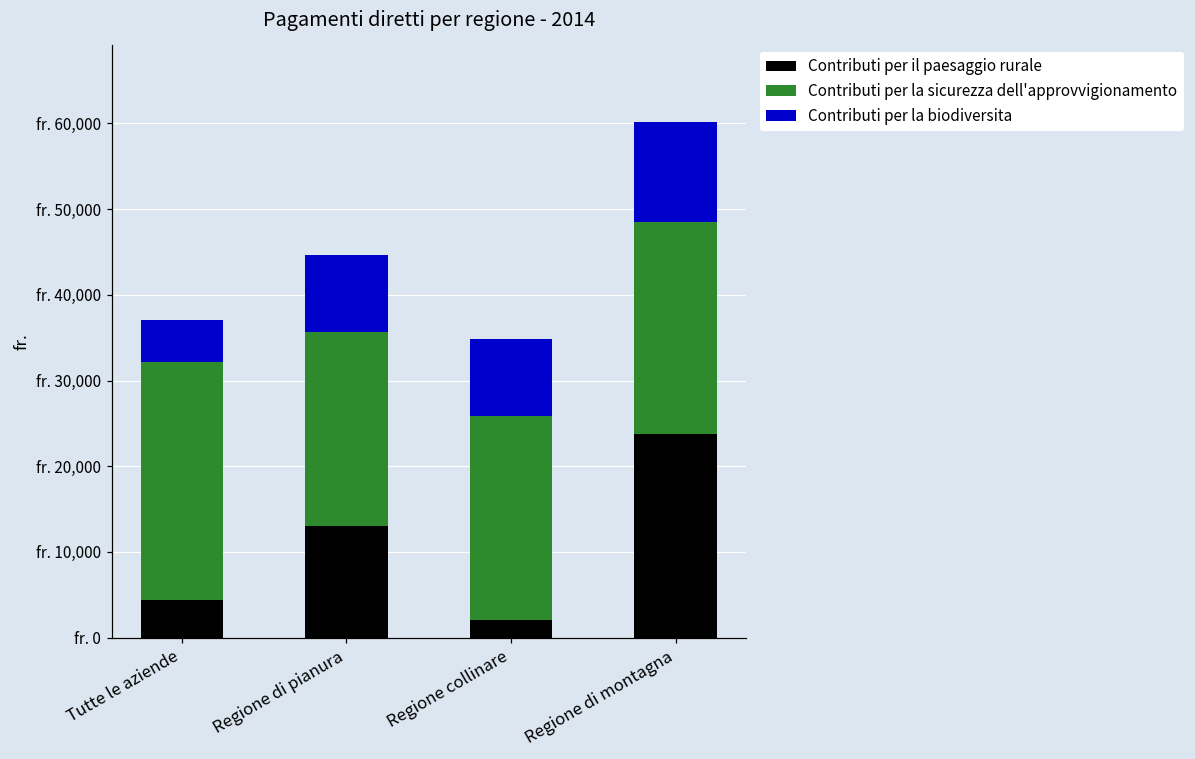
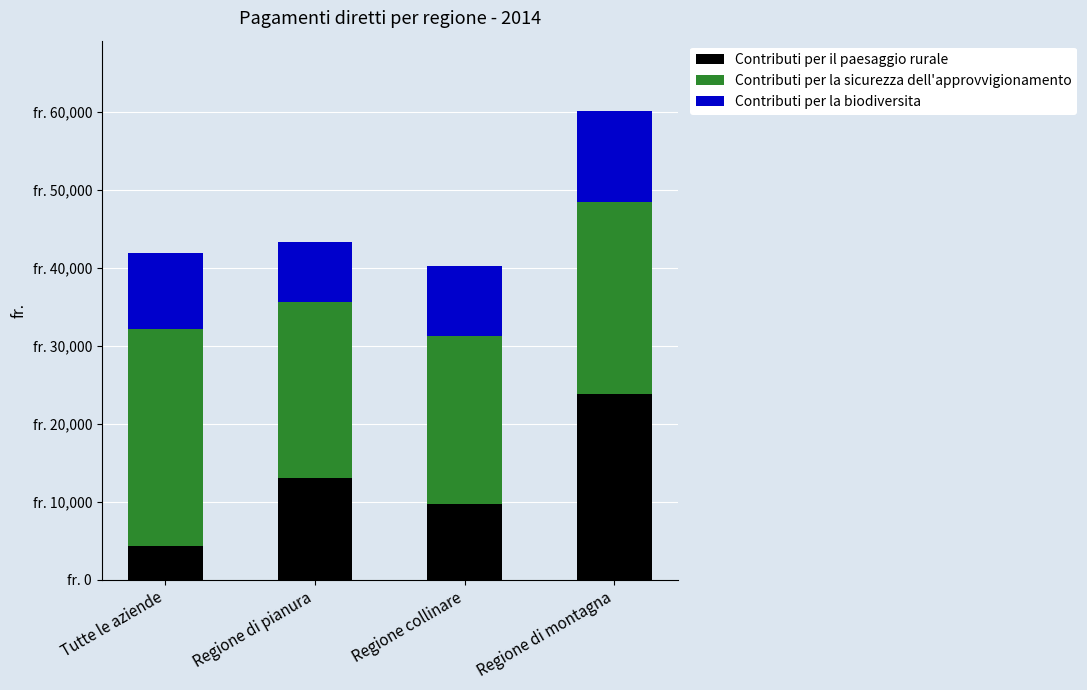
Contributi per la biodiversita, Tutte le aziende: fr. 5,000 -> fr. 10,000
Contributi per la biodiversita, Regione di pianura: fr. 9,000 -> fr. 8,000
Contributi per il paesaggio rurale, Regione collinare: fr. 2,000 -> fr. 10,000
Contributi per la sicurezza dell'approvvigionamento, Regione collinare: fr. 24,000 -> fr. 22,000
